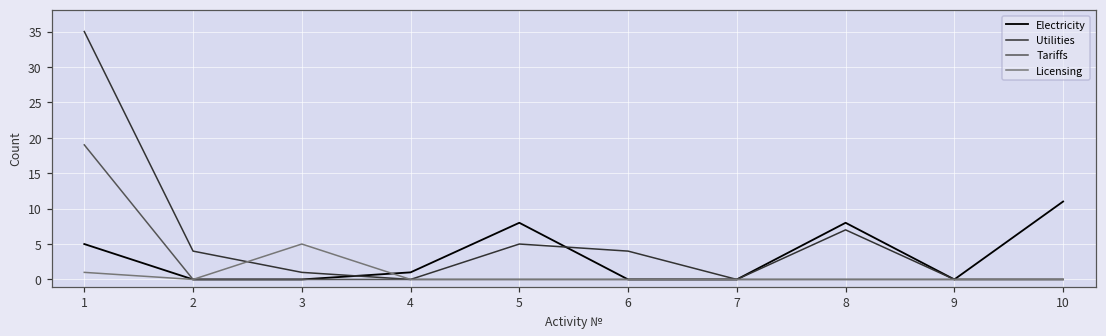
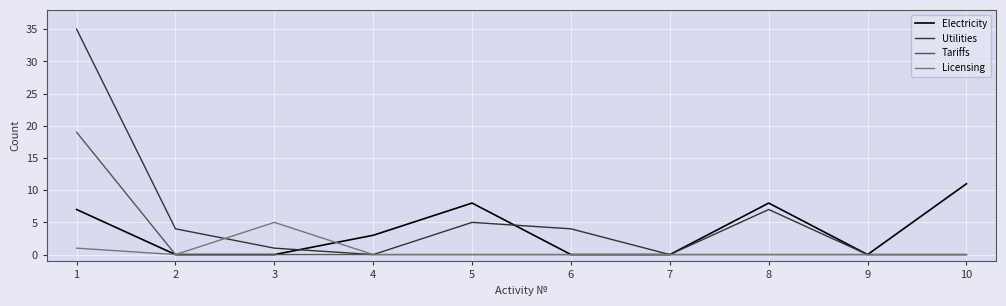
Electricity, 1: 5 -> 7
Electricity, 4: 1 -> 3
